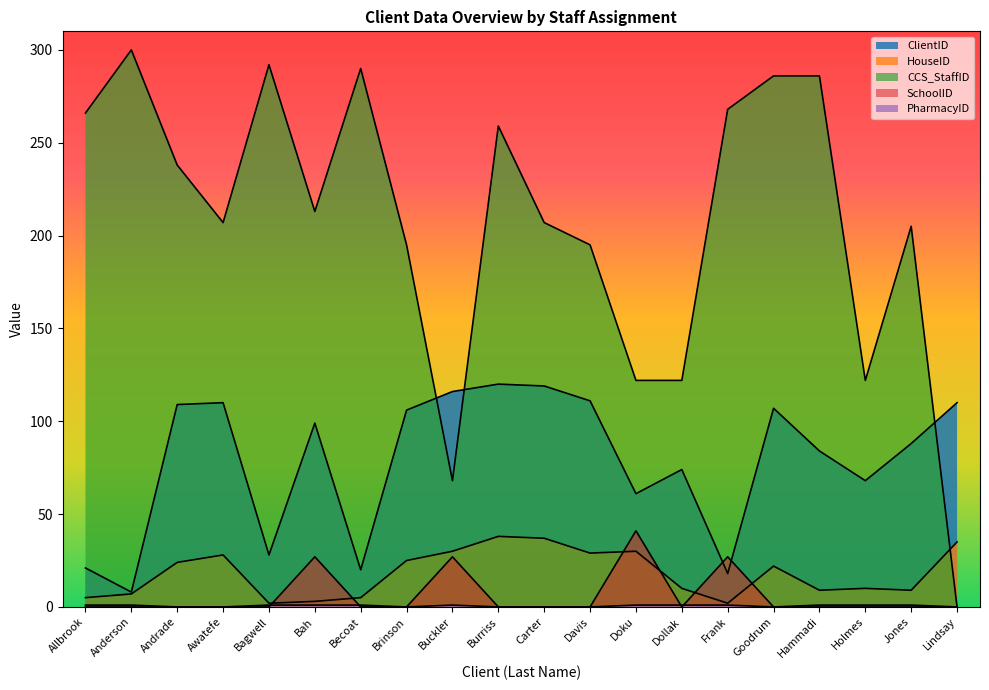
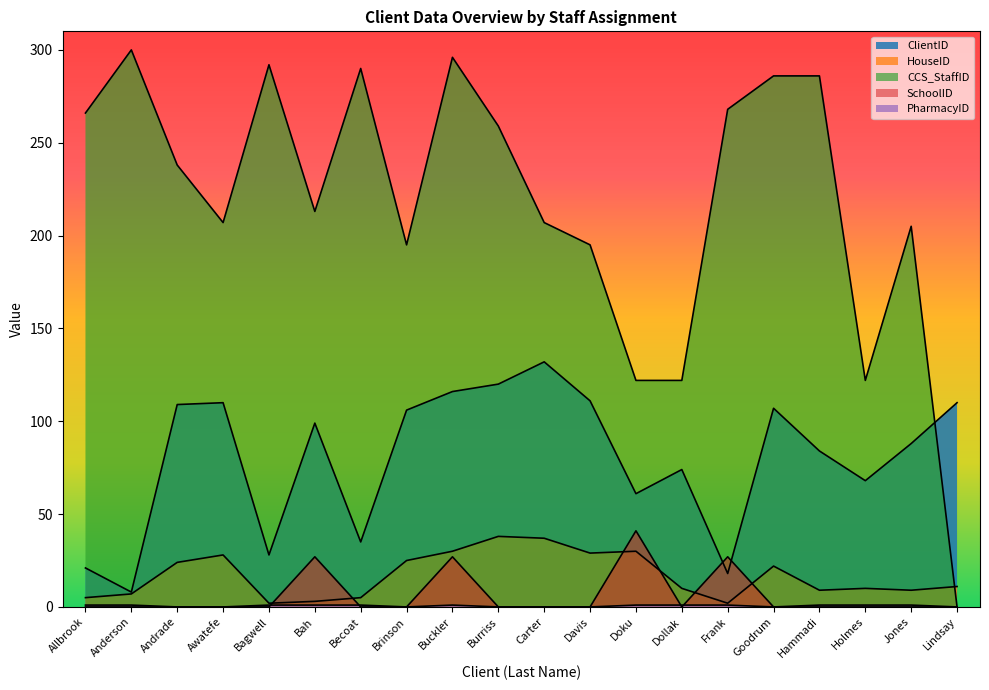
ClientID, Becoat: 20 -> 35
CCS_StaffID, Buckler: 68 -> 296
ClientID, Carter: 119 -> 132
HouseID, Lindsay: 35 -> 11
